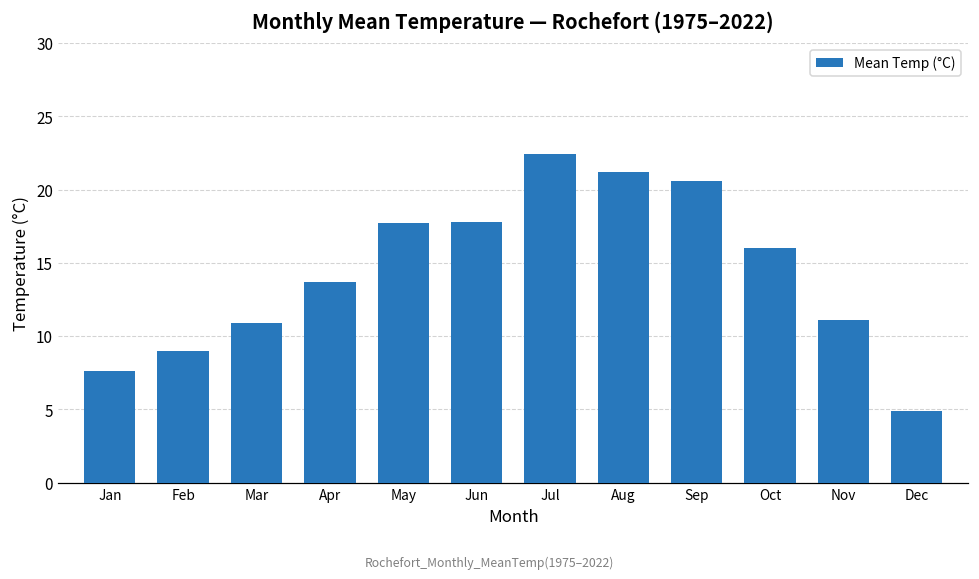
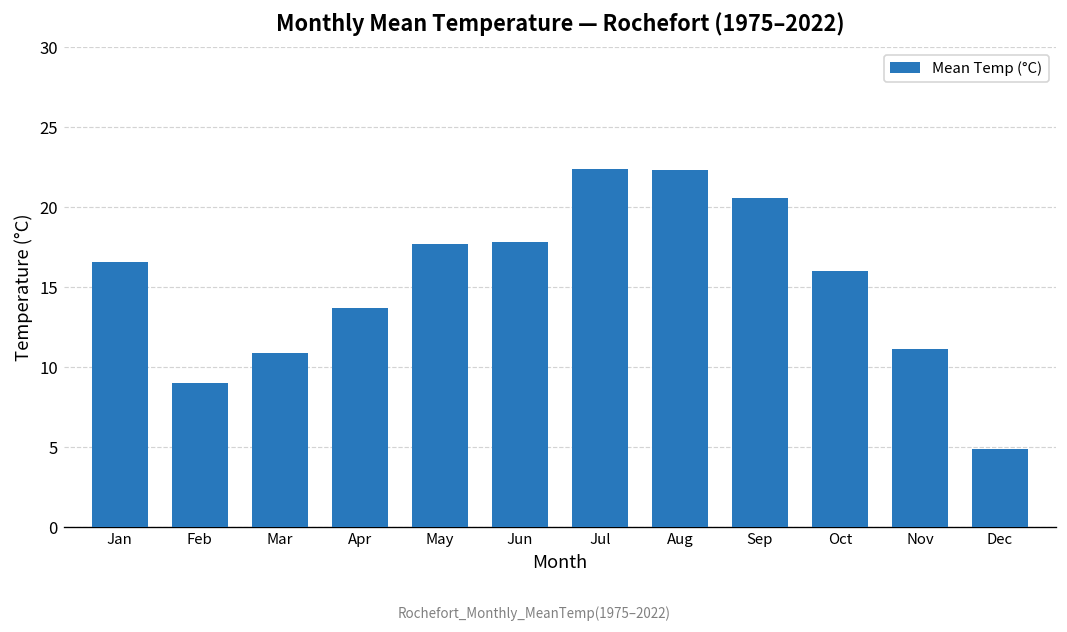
Jan: 7.6 -> 16.6
Aug: 21.2 -> 22.3
